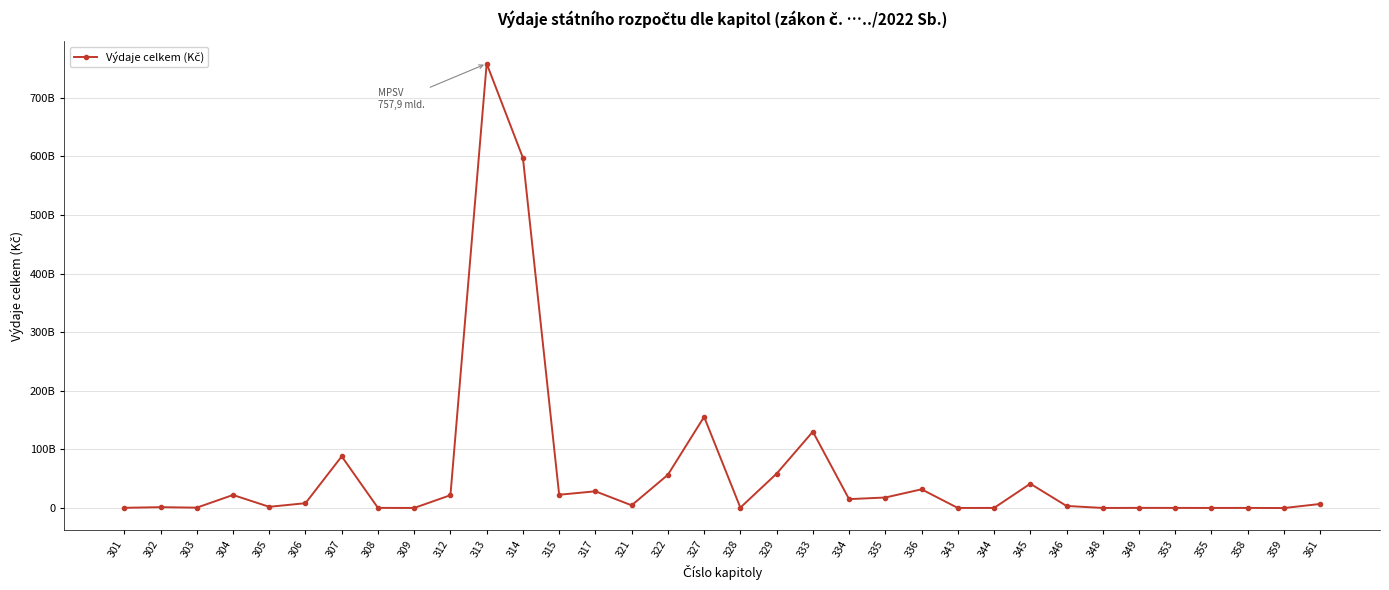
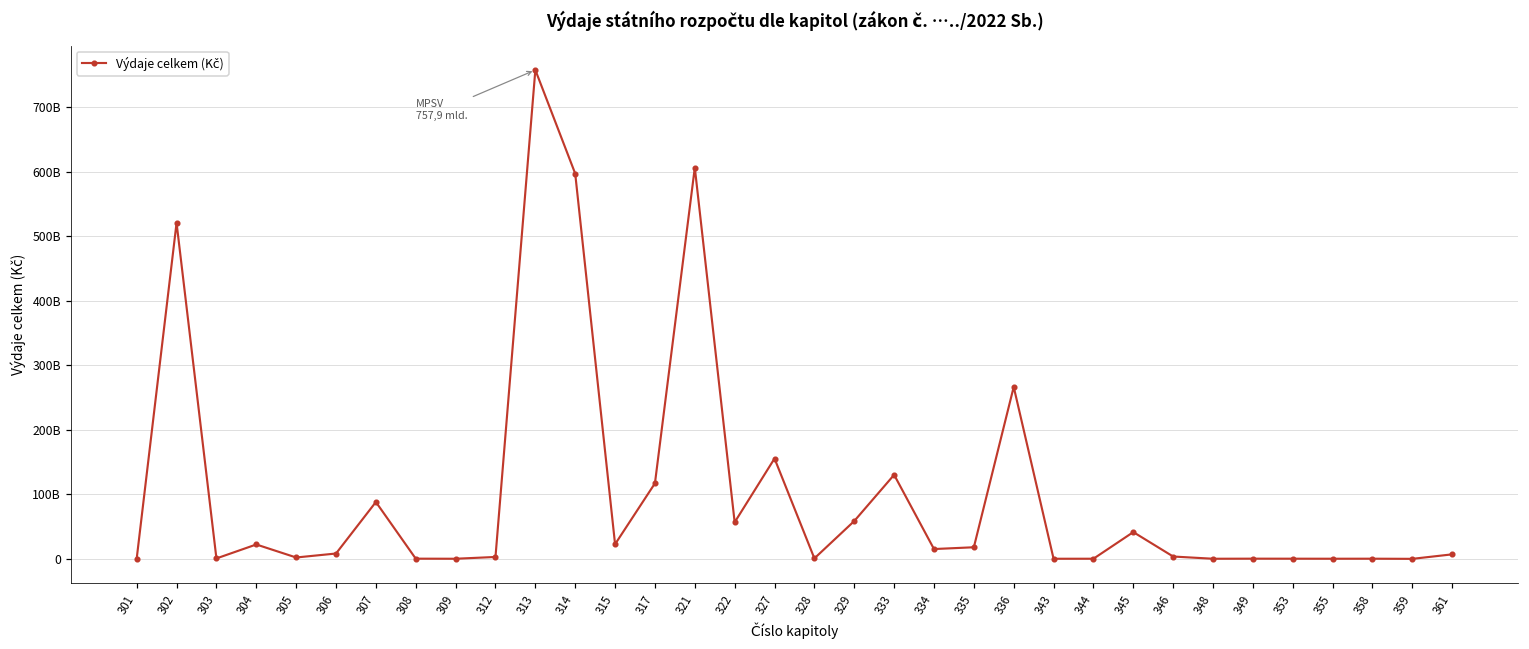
302: 0 -> 520000000000
312: 20000000000 -> 0
317: 30000000000 -> 120000000000
321: 0 -> 610000000000
336: 30000000000 -> 270000000000
